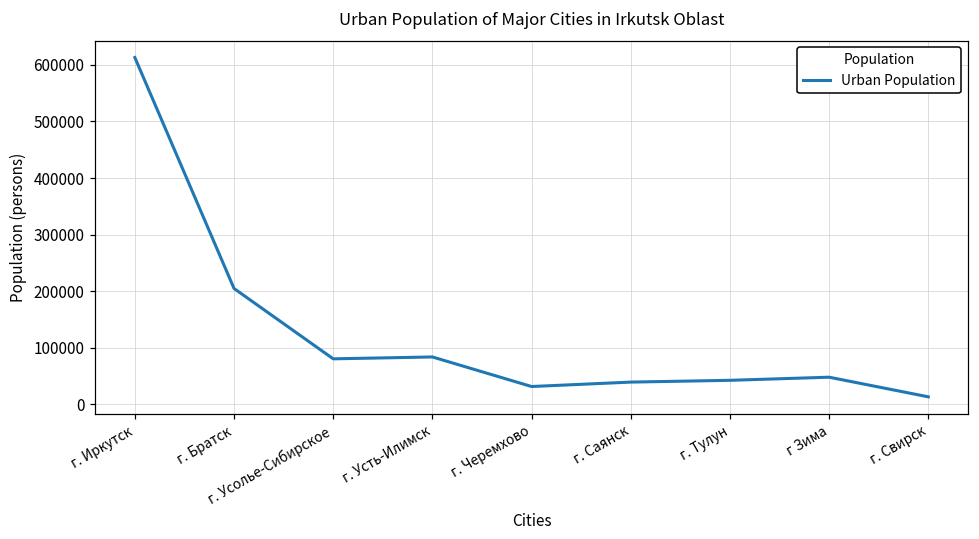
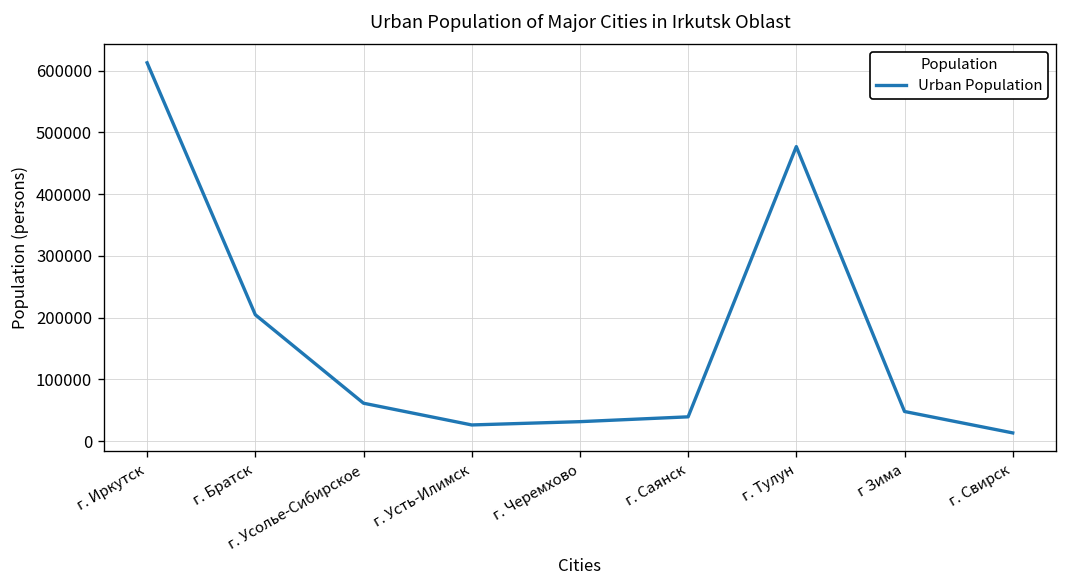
г. Усолье-Сибирское: 80000 -> 60000
г. Усть-Илимск: 80000 -> 30000
г. Тулун: 40000 -> 480000
